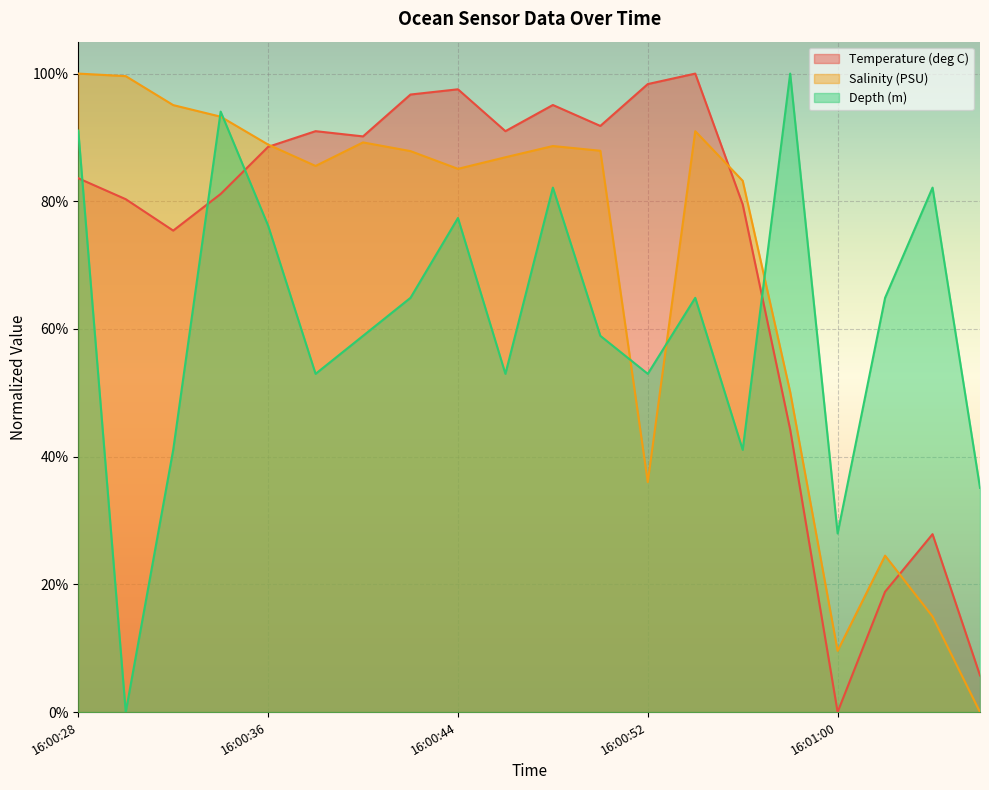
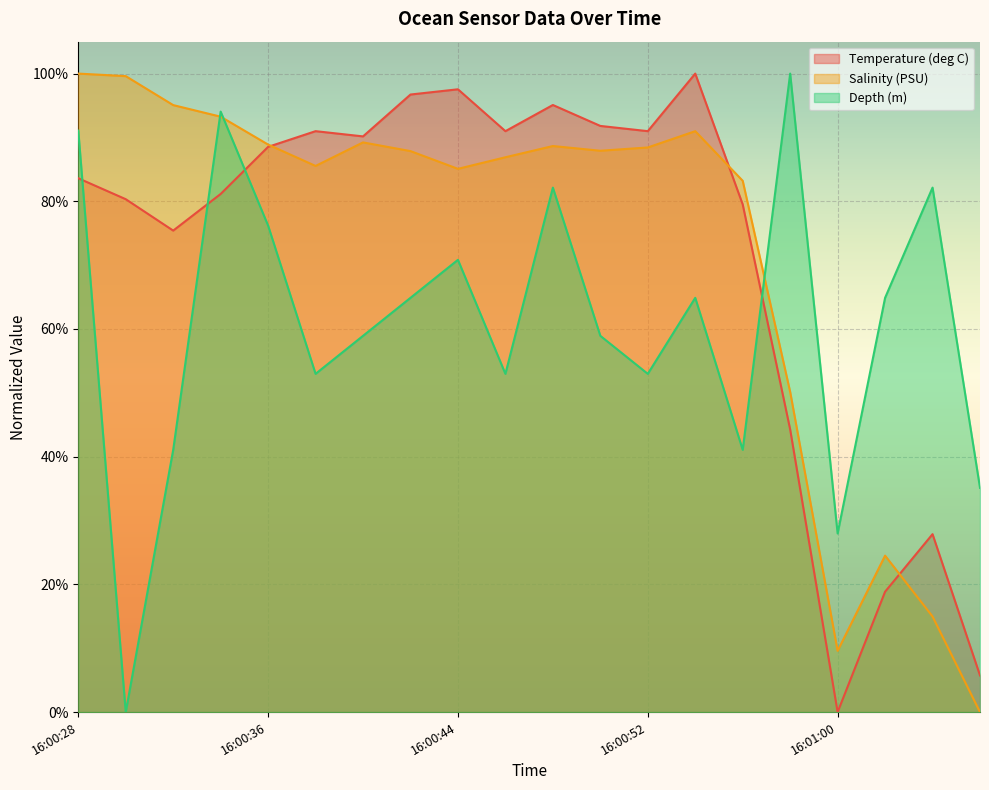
Depth (m), 16:00:44: 77% -> 71%
Temperature (deg C), 16:00:52: 98% -> 91%
Salinity (PSU), 16:00:52: 36% -> 88%
